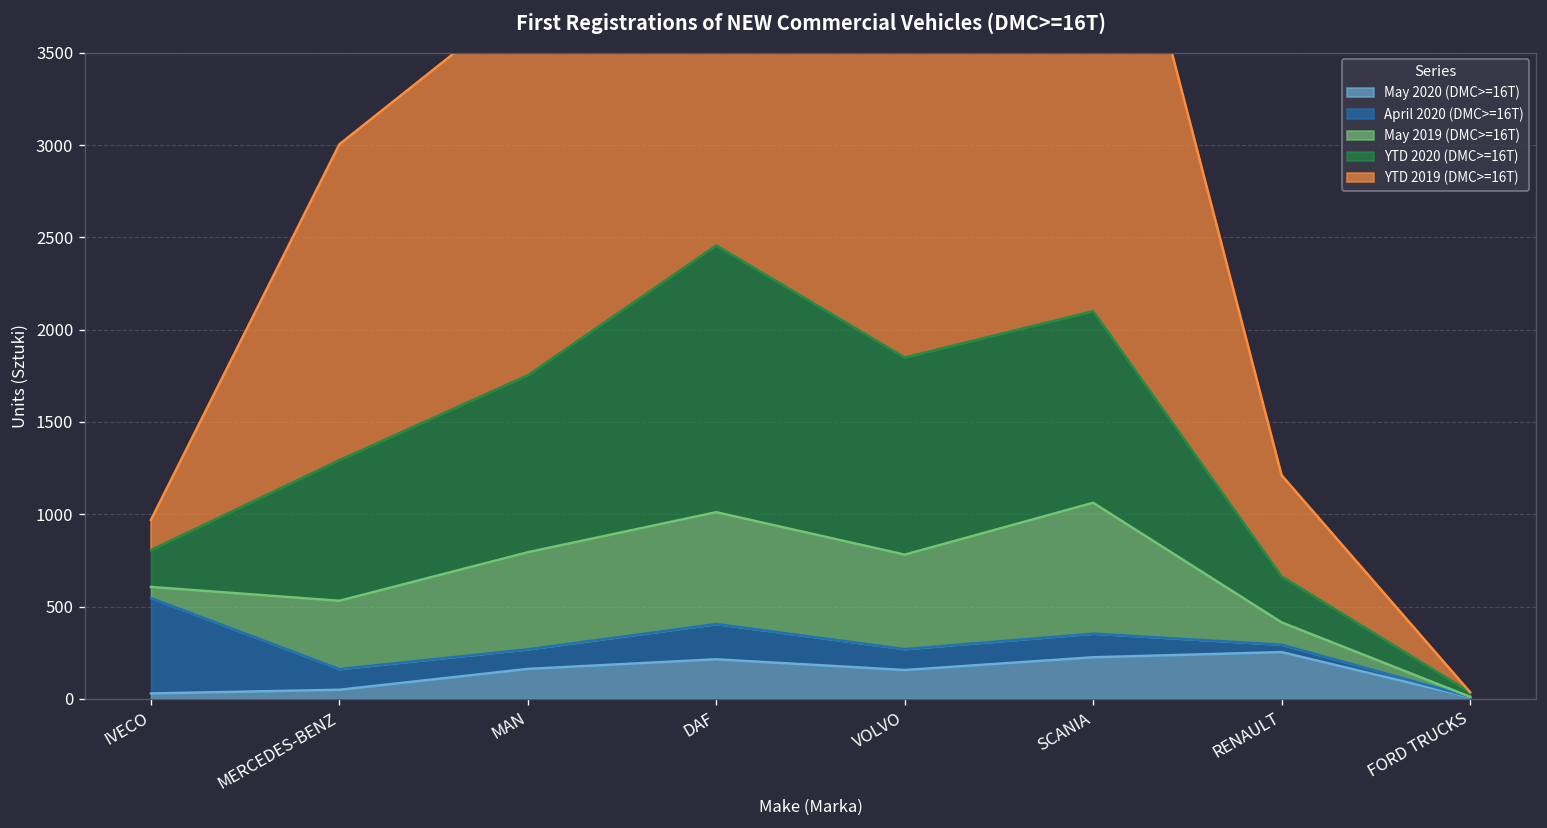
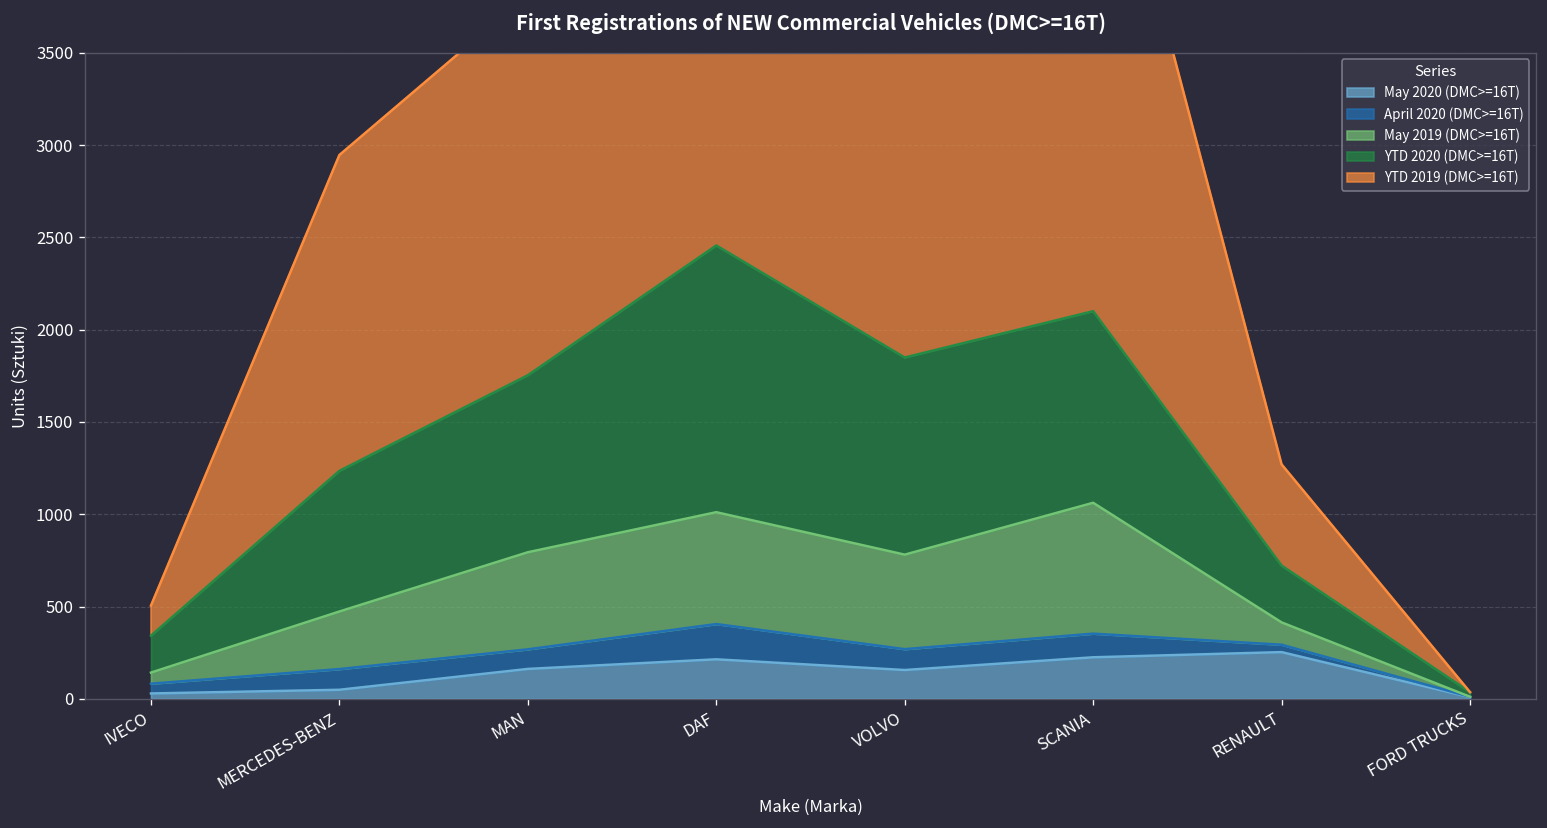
April 2020 (DMC>=16T), IVECO: 520 -> 50
May 2019 (DMC>=16T), MERCEDES-BENZ: 370 -> 310
YTD 2020 (DMC>=16T), RENAULT: 250 -> 310
